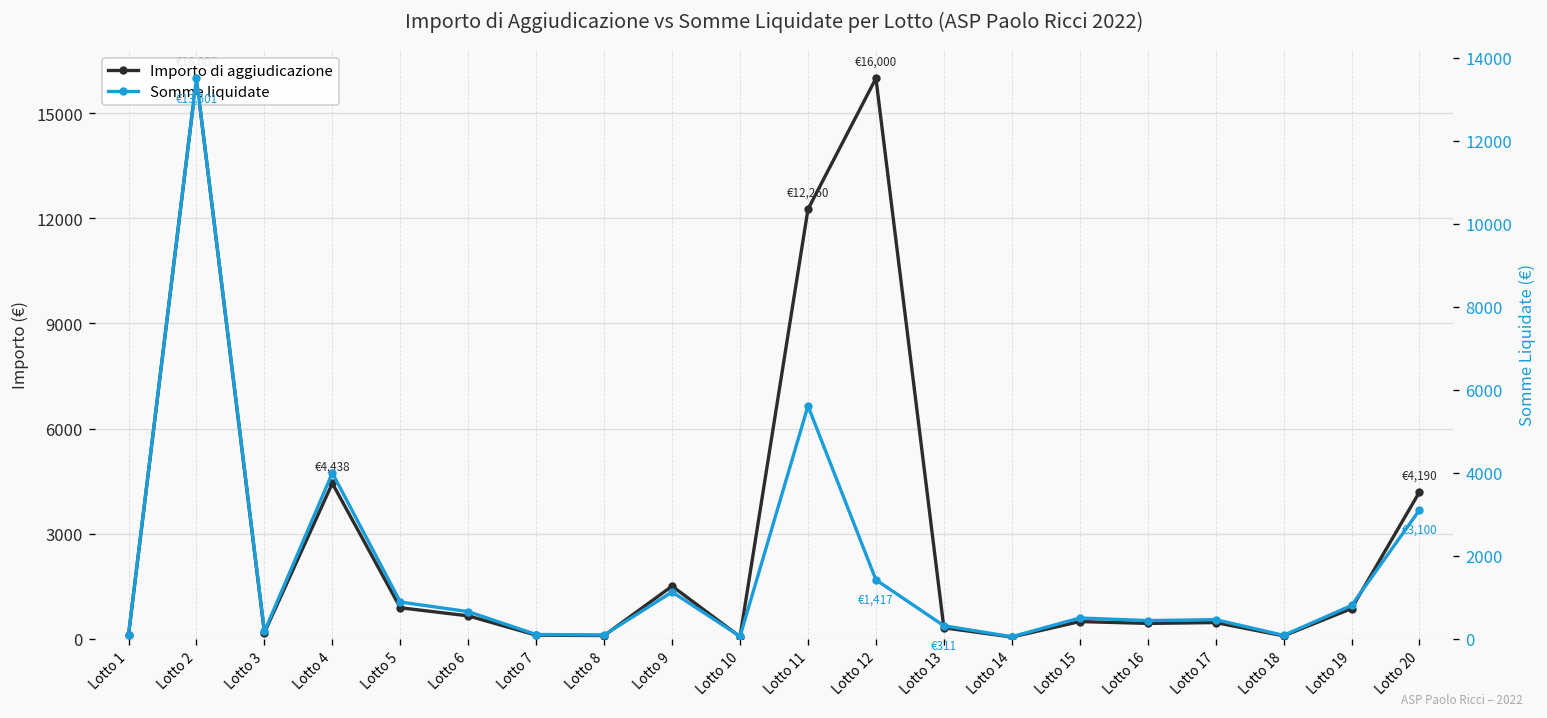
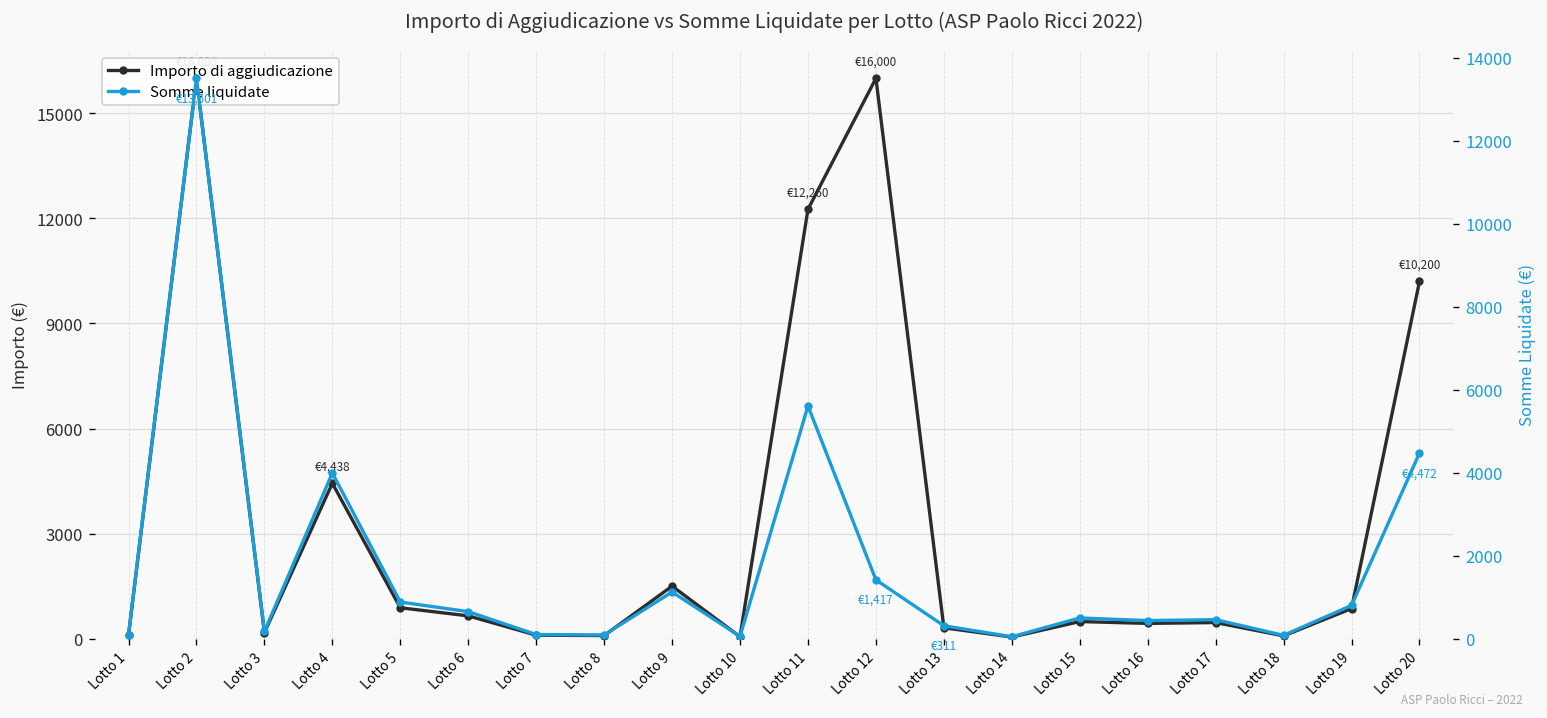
Importo di aggiudicazione, Lotto 20: €4,190 -> €10,200
Somme liquidate, Lotto 20: €3,100 -> €4,472
